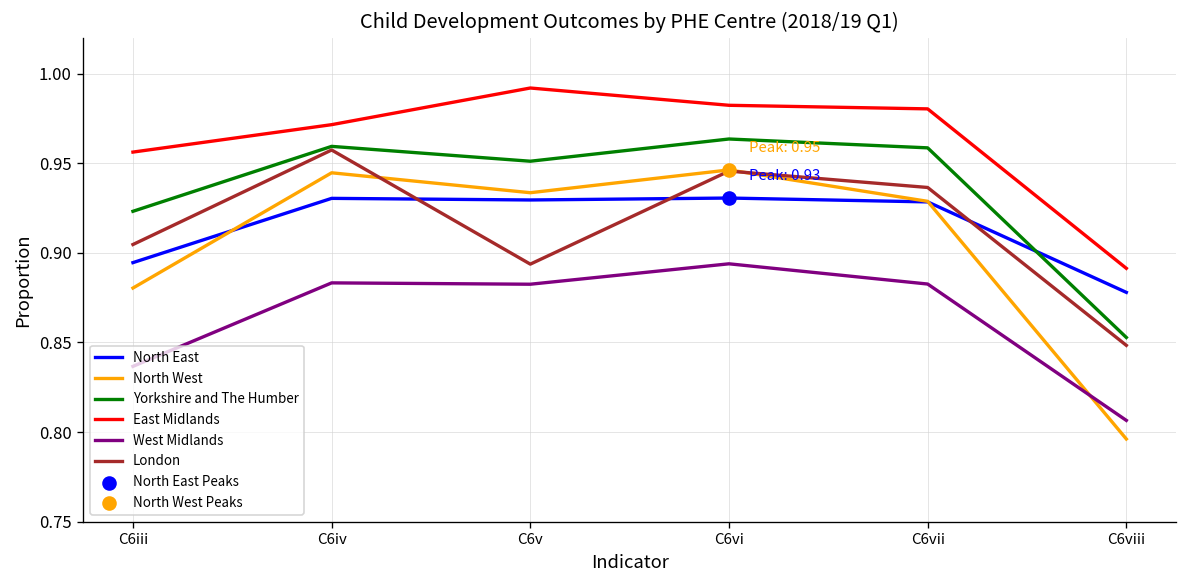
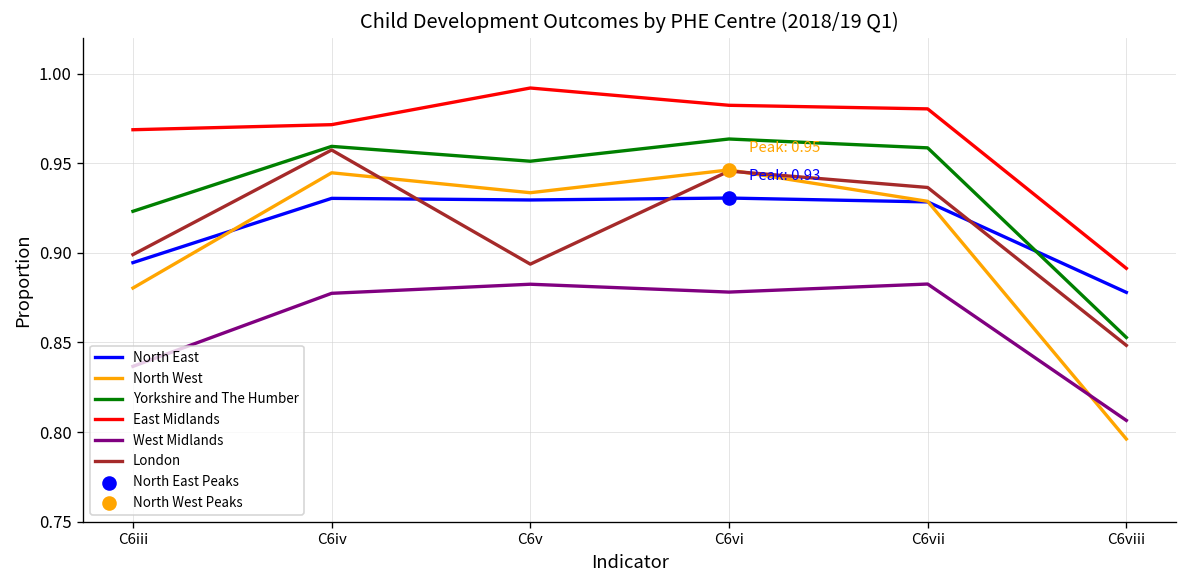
East Midlands, C6iii: 0.956 -> 0.969
London, C6iii: 0.905 -> 0.899
West Midlands, C6iv: 0.883 -> 0.877
West Midlands, C6vi: 0.894 -> 0.878
